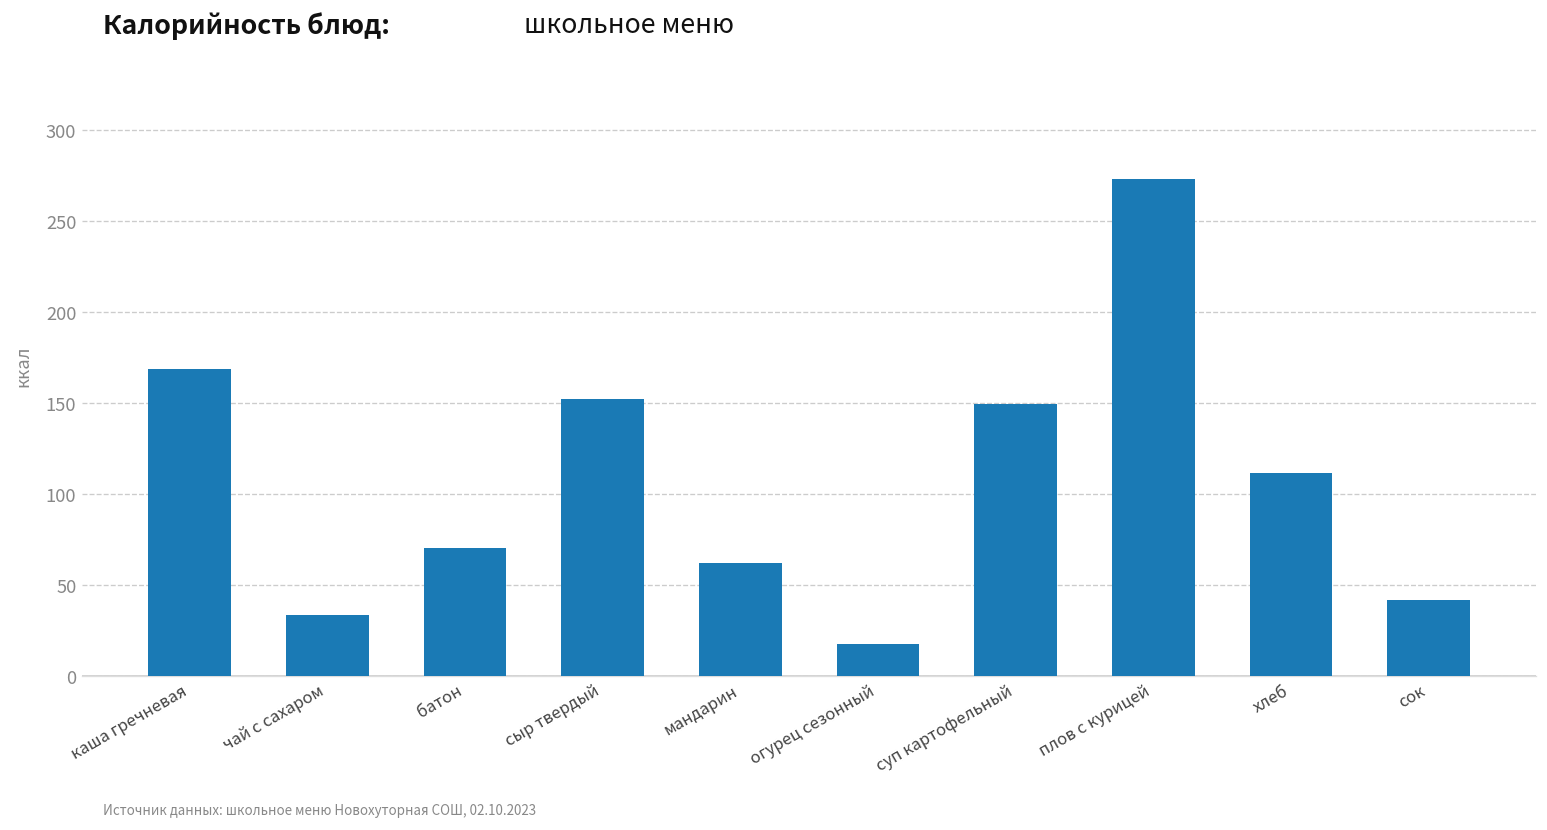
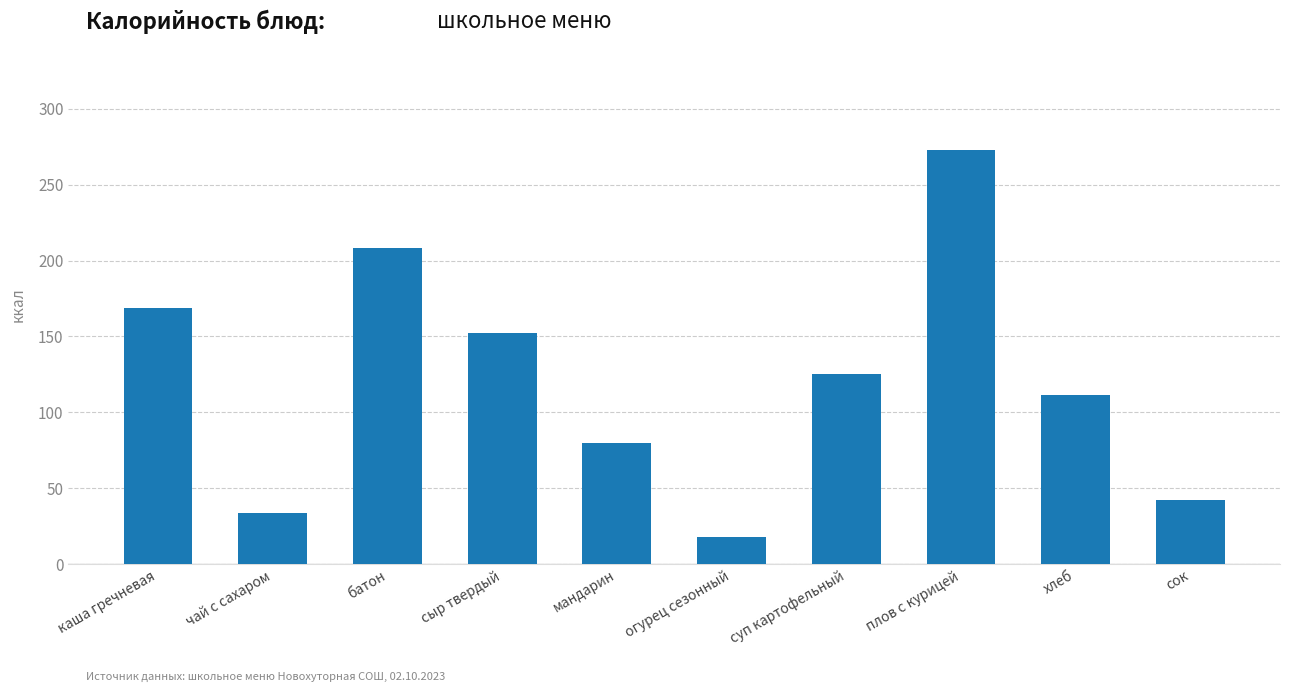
батон: 70 -> 208
мандарин: 62 -> 80
суп картофельный: 150 -> 125
